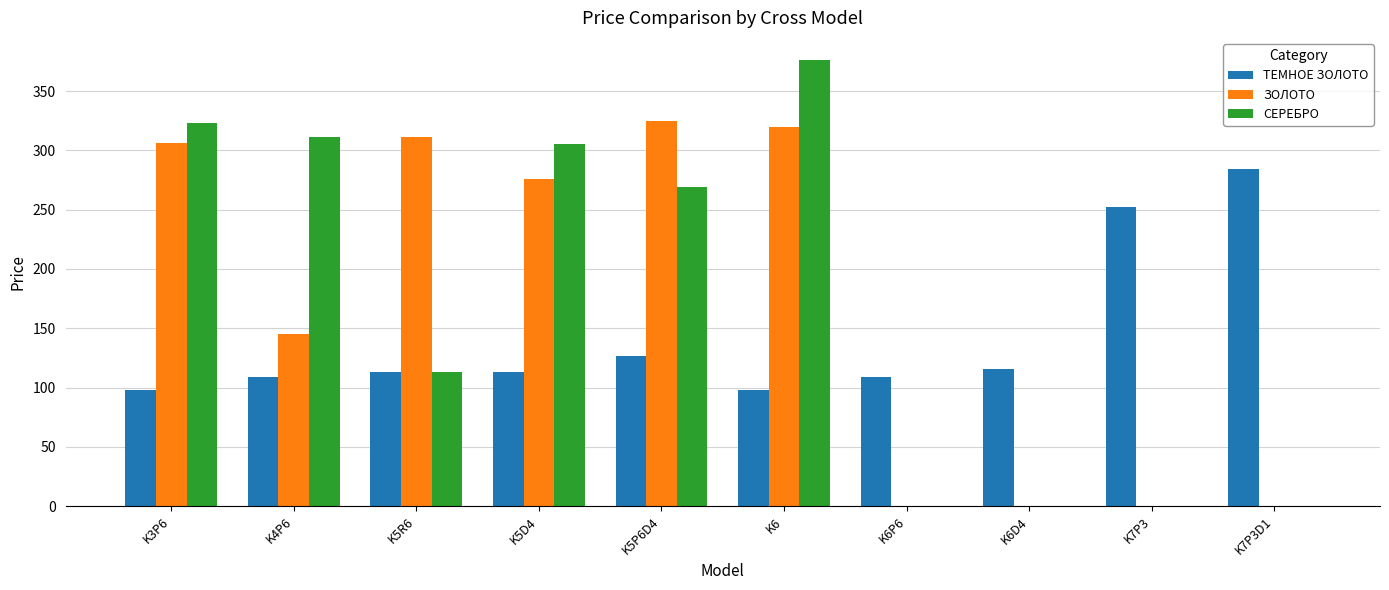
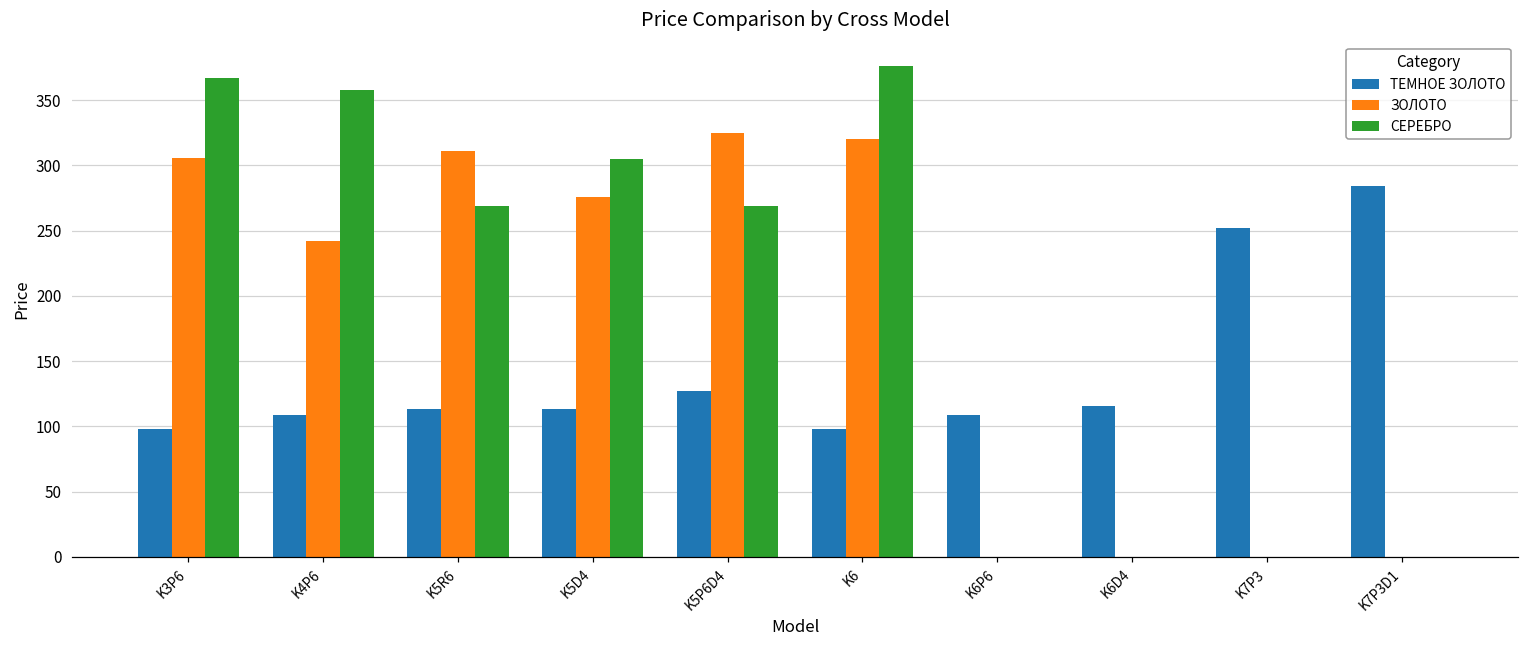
СЕРЕБРО, K3P6: 323 -> 367
ЗОЛОТО, K4P6: 145 -> 242
СЕРЕБРО, K4P6: 311 -> 358
СЕРЕБРО, K5R6: 113 -> 269
